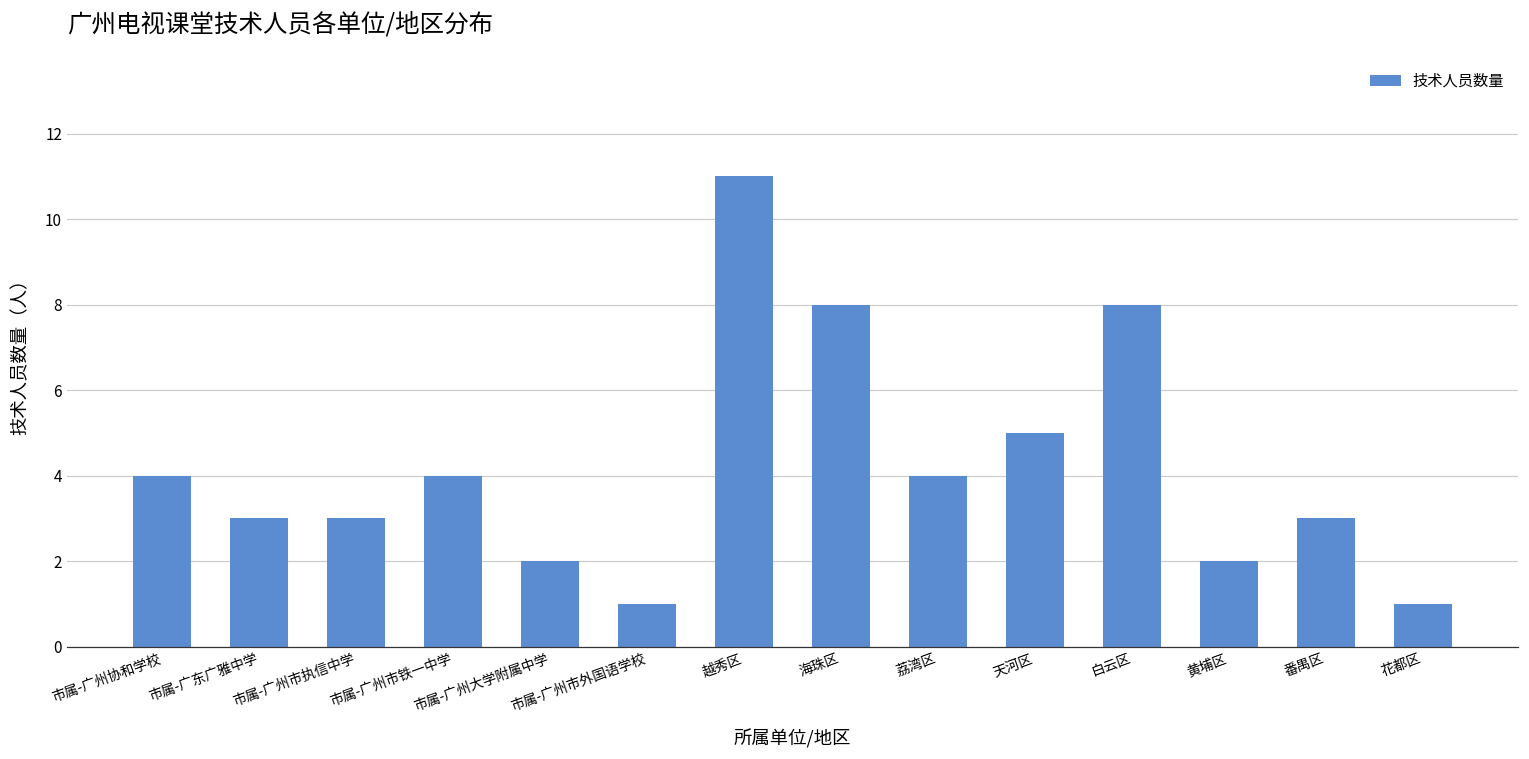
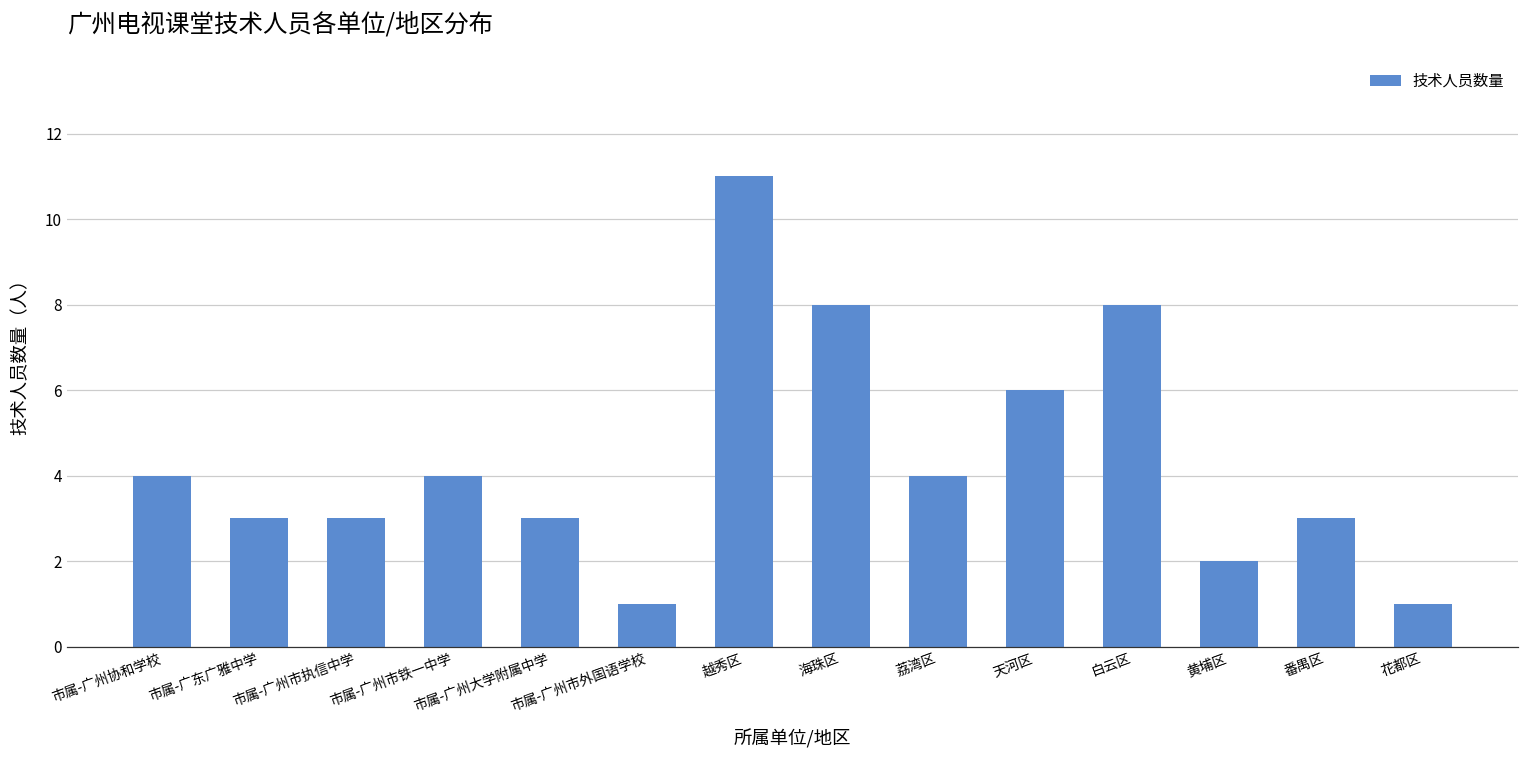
市属-广州大学附属中学: 2 -> 3
天河区: 5 -> 6
